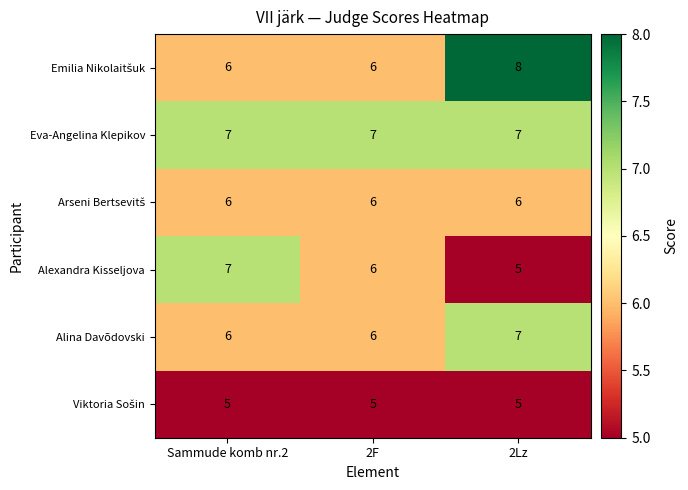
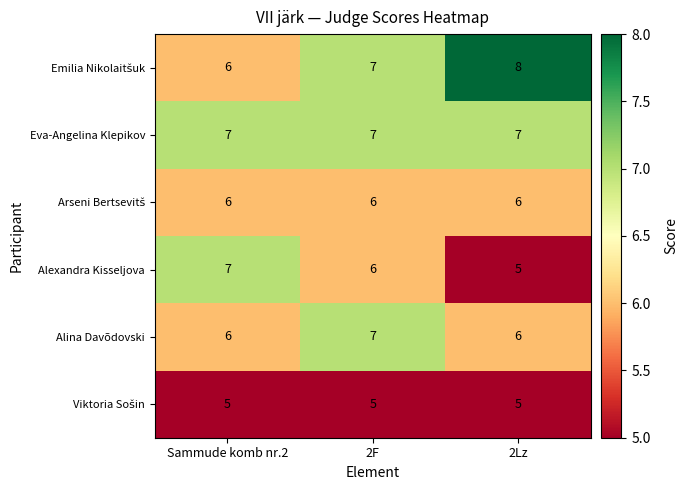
Emilia Nikolaitšuk, 2F: 6 -> 7
Alina Davõdovski, 2F: 6 -> 7
Alina Davõdovski, 2Lz: 7 -> 6
